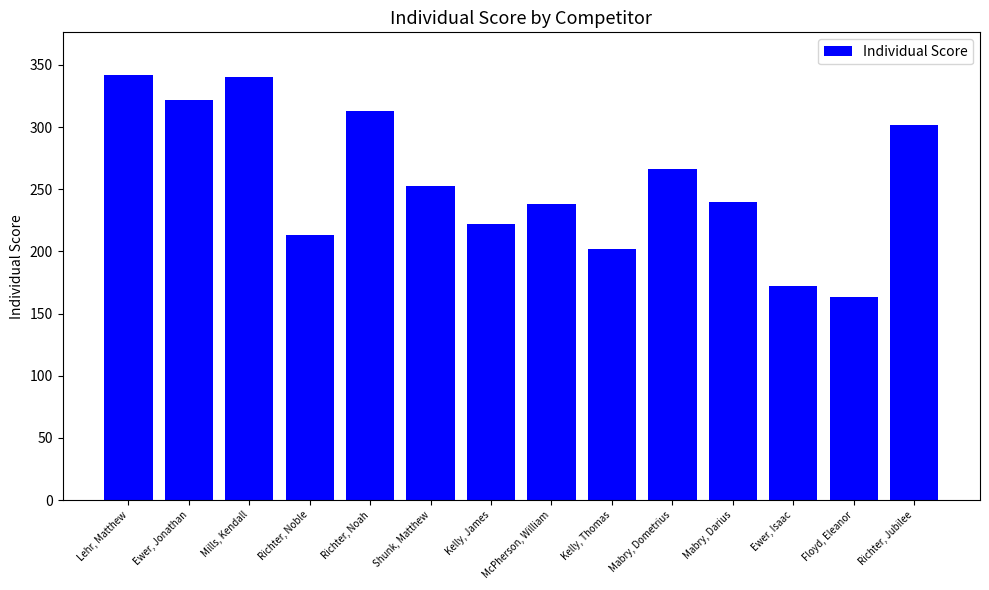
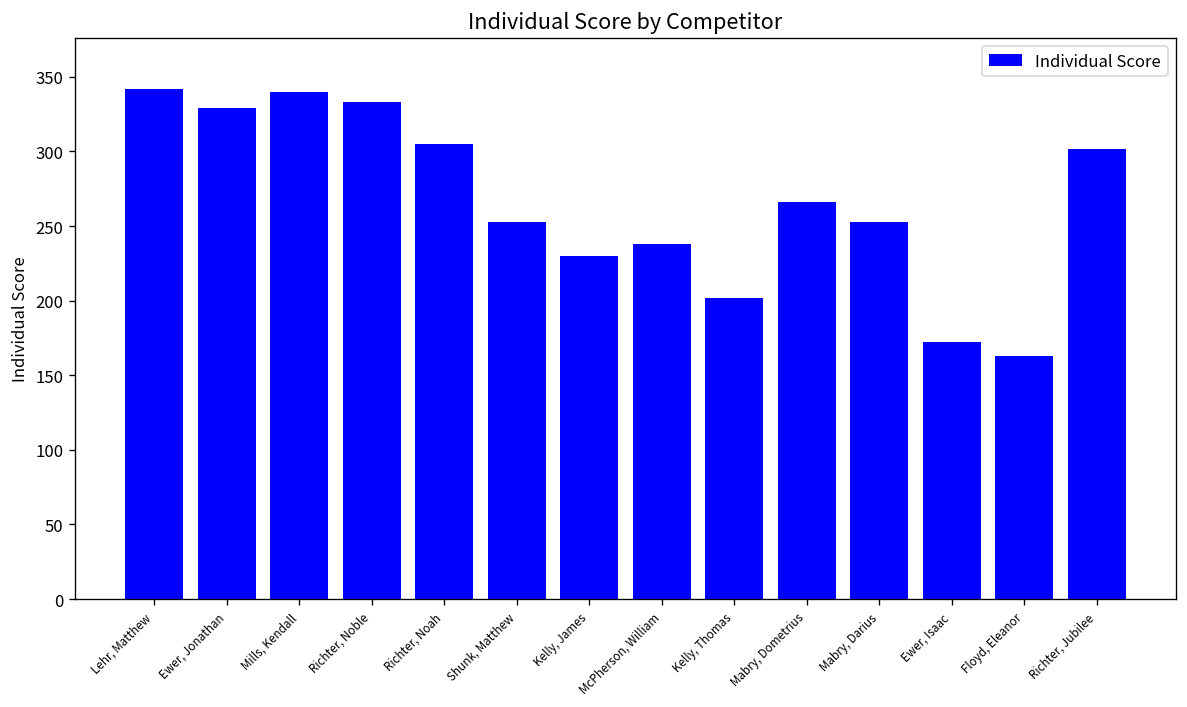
Ewer, Jonathan: 322 -> 329
Richter, Noble: 213 -> 333
Richter, Noah: 313 -> 305
Kelly, James: 222 -> 230
Mabry, Darius: 240 -> 253
